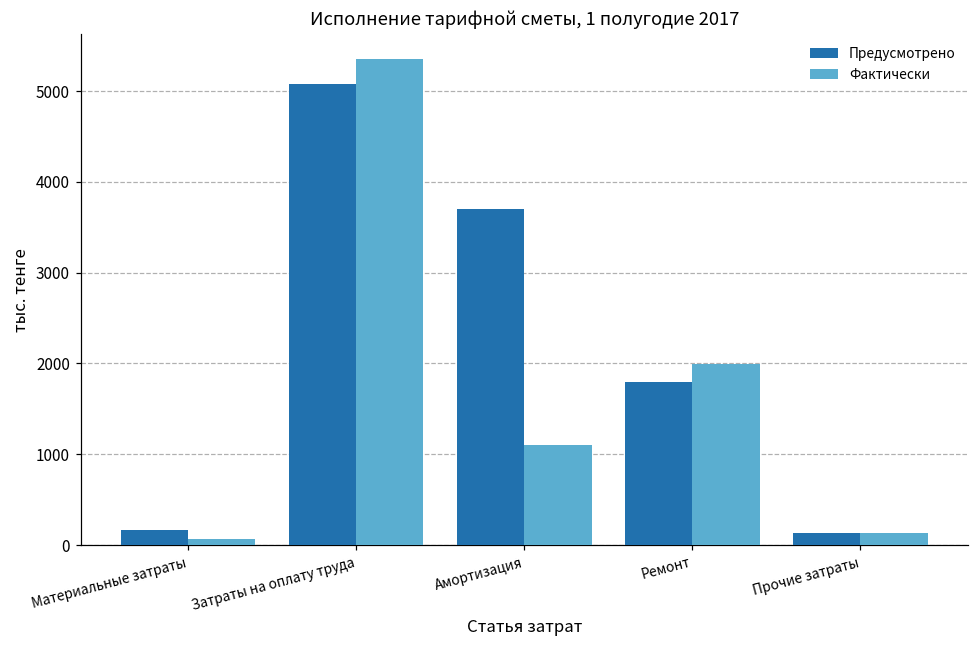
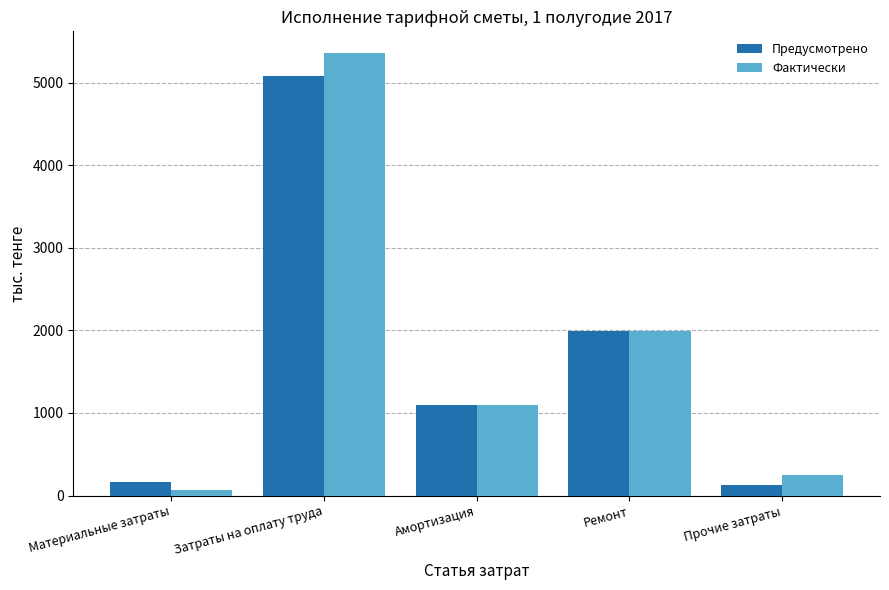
Предусмотрено, Амортизация: 3700 -> 1100
Предусмотрено, Ремонт: 1800 -> 2000
Фактически, Прочие затраты: 100 -> 200
